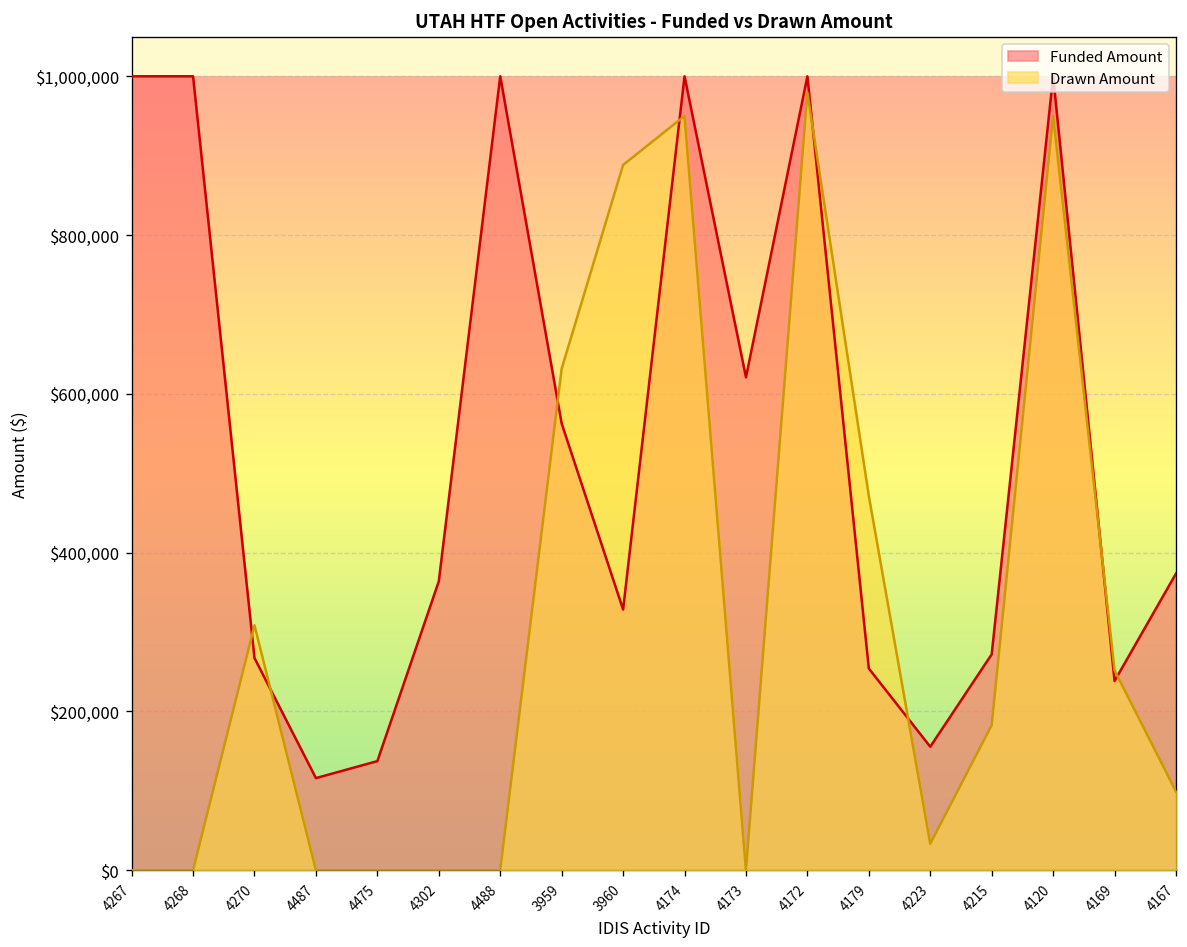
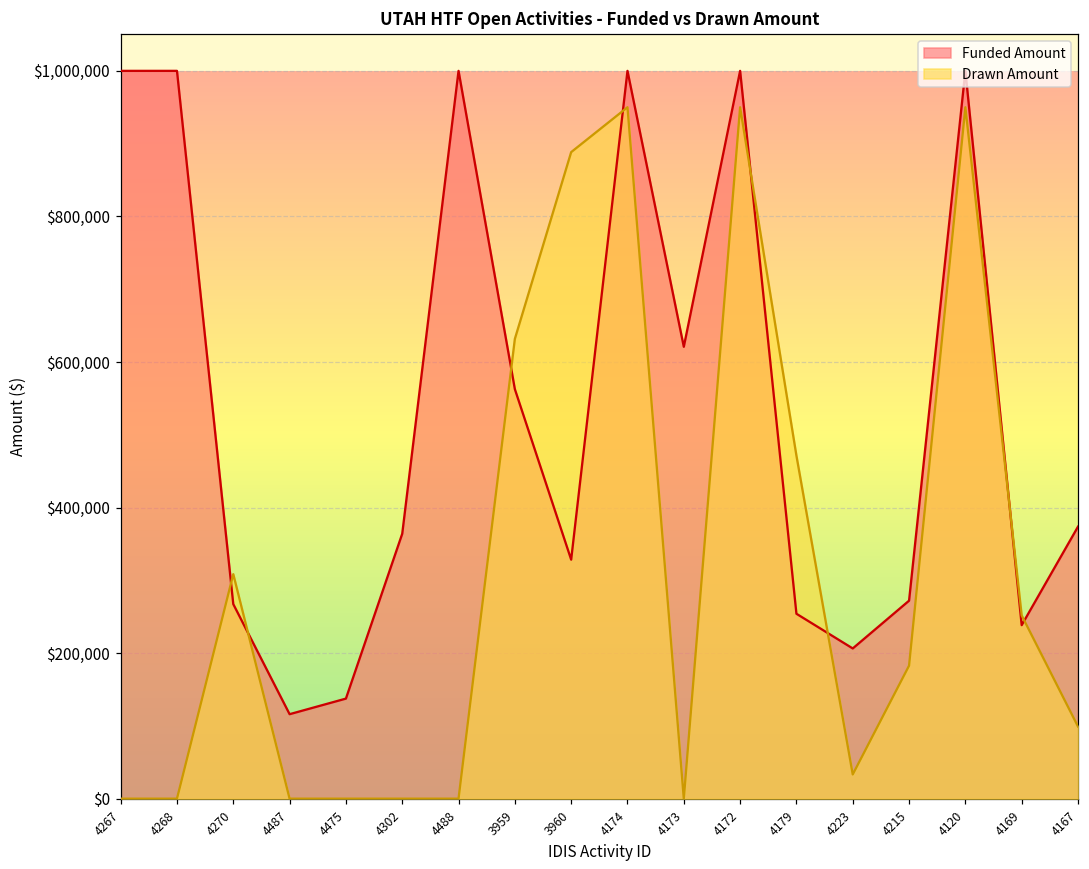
Drawn Amount, 4172: $980,000 -> $950,000
Funded Amount, 4223: $160,000 -> $210,000
